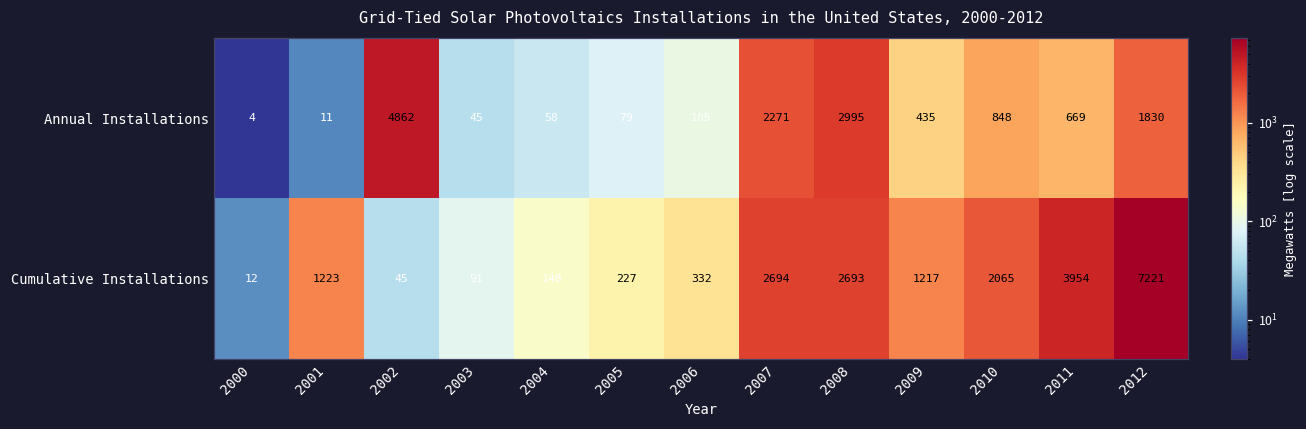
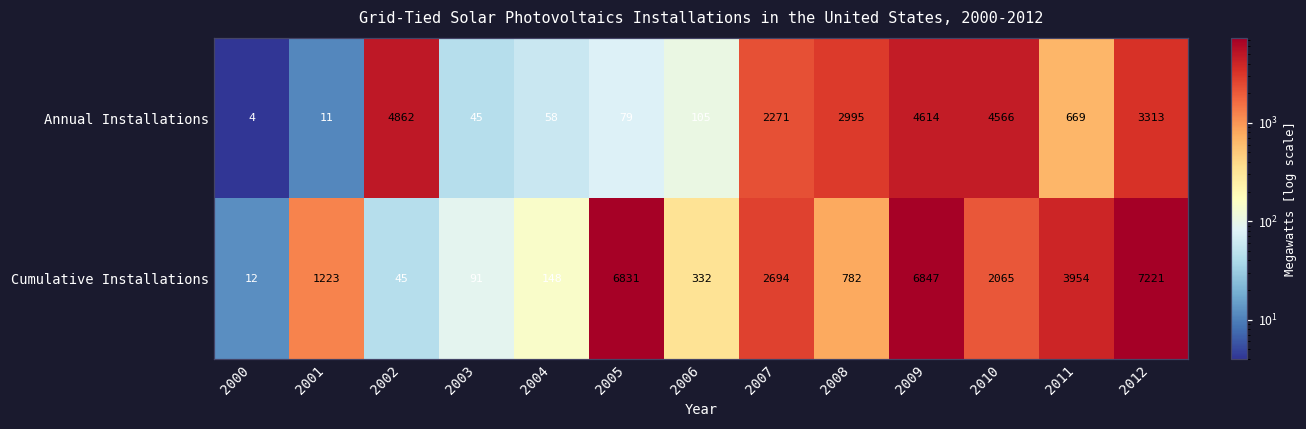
Annual Installations, 2009: 435 -> 4614
Annual Installations, 2010: 848 -> 4566
Annual Installations, 2012: 1830 -> 3313
Cumulative Installations, 2005: 227 -> 6831
Cumulative Installations, 2008: 2693 -> 782
Cumulative Installations, 2009: 1217 -> 6847
